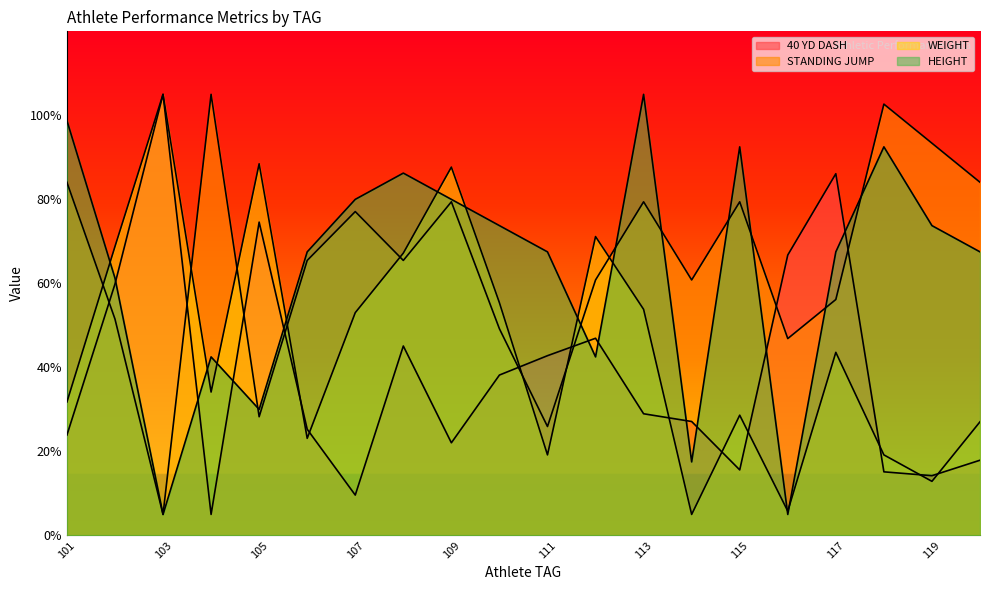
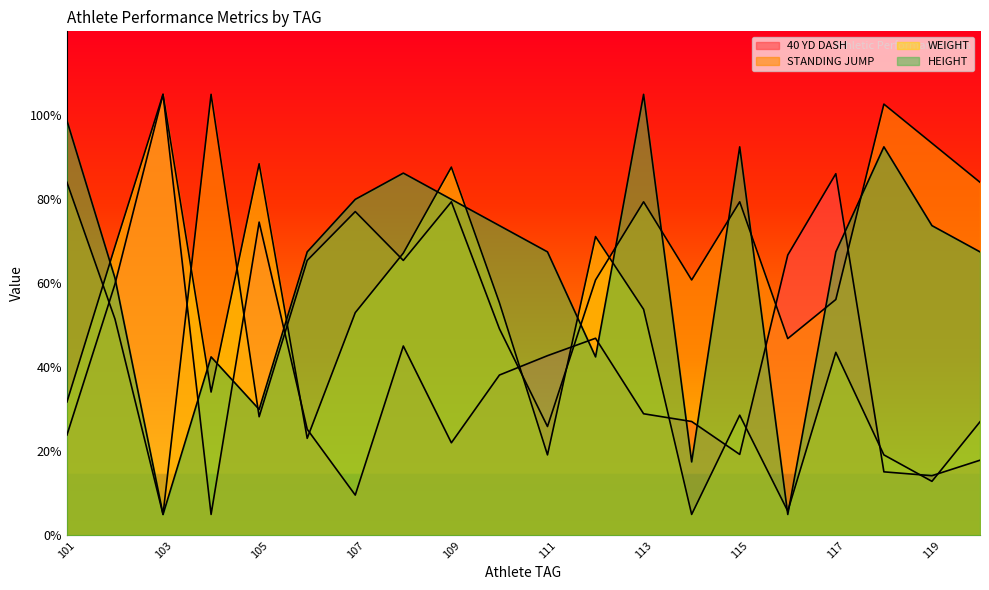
40 YD DASH, 115: 16% -> 19%
